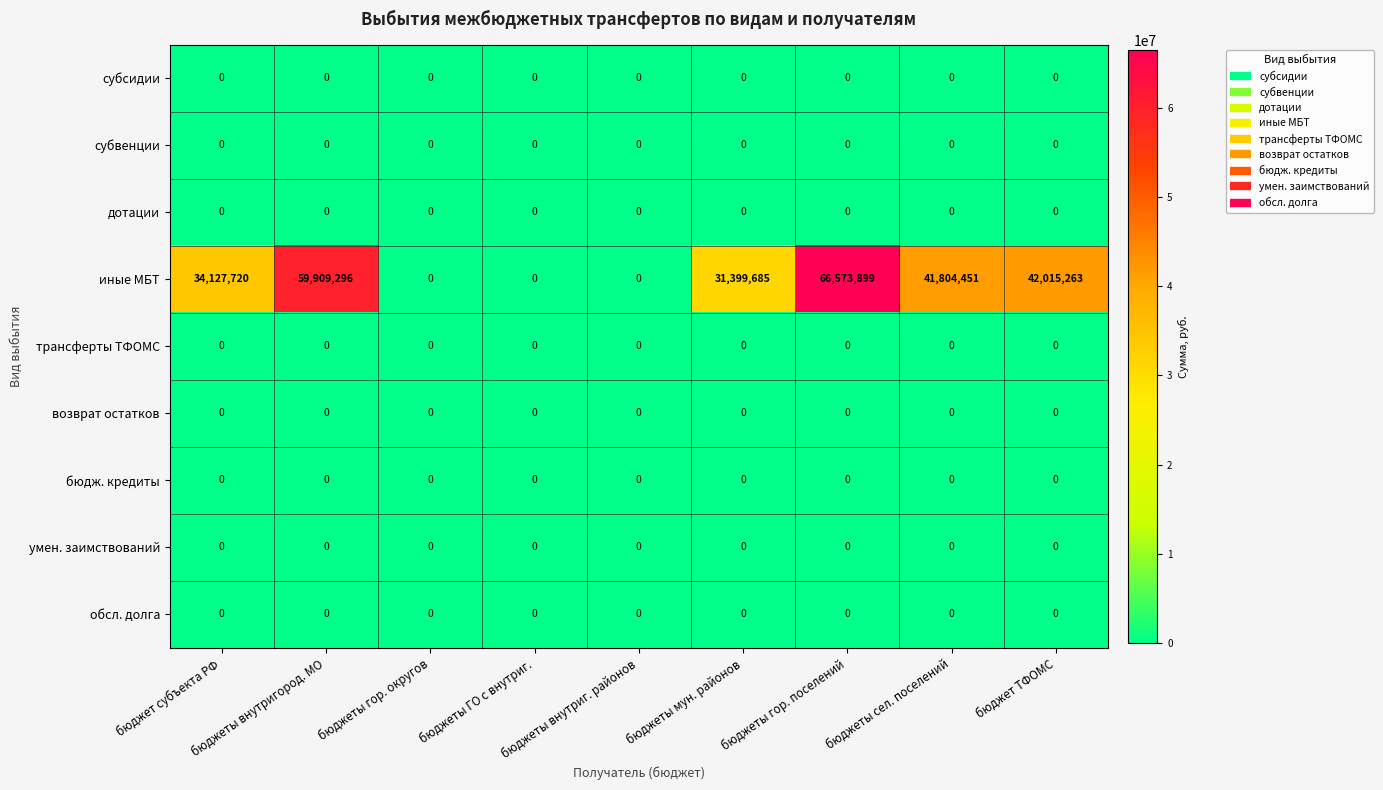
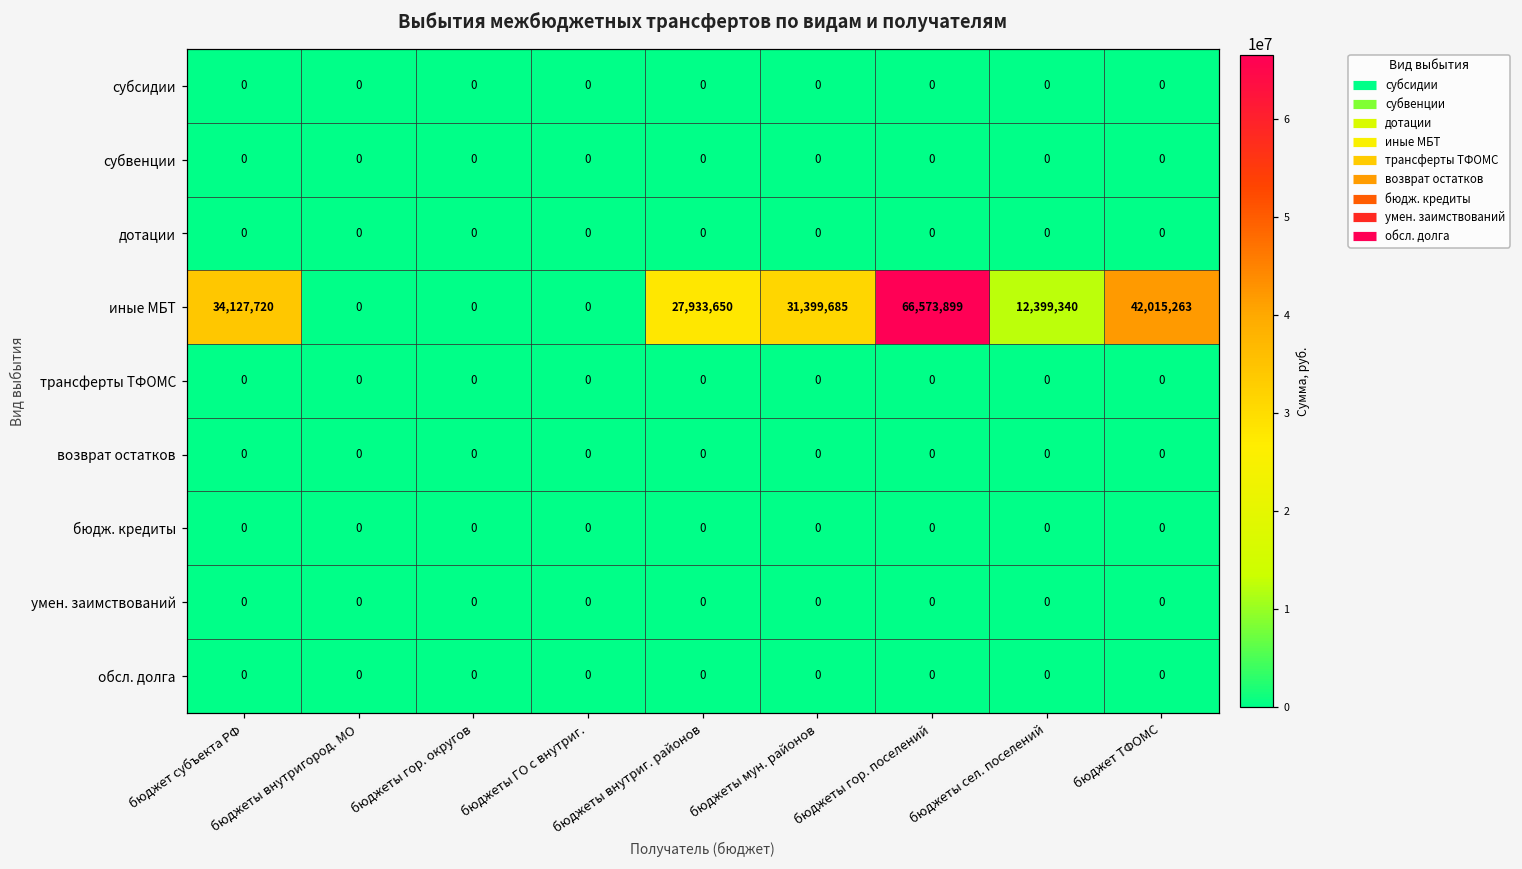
иные МБТ, бюджеты внутригород. МО: 59,909,296 -> 0
иные МБТ, бюджеты внутриг. районов: 0 -> 27,933,650
иные МБТ, бюджеты сел. поселений: 41,804,451 -> 12,399,340
